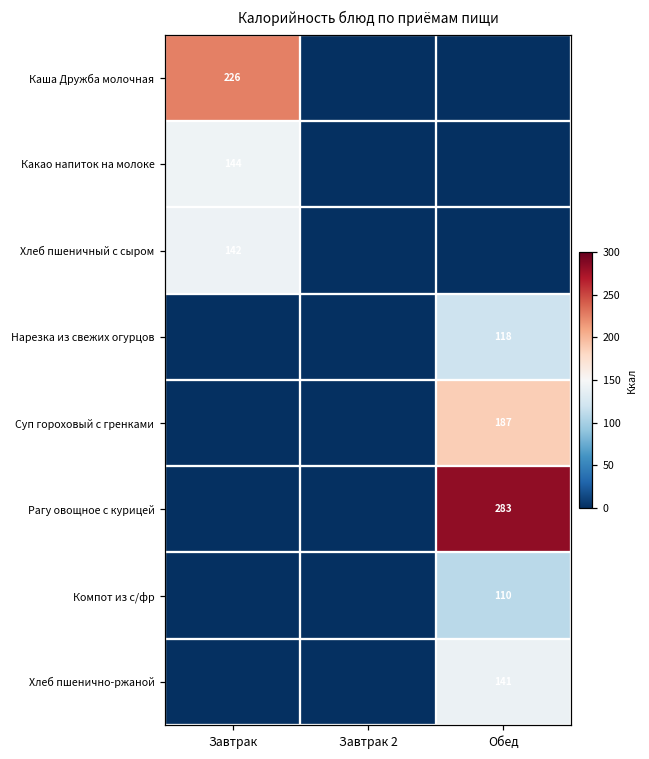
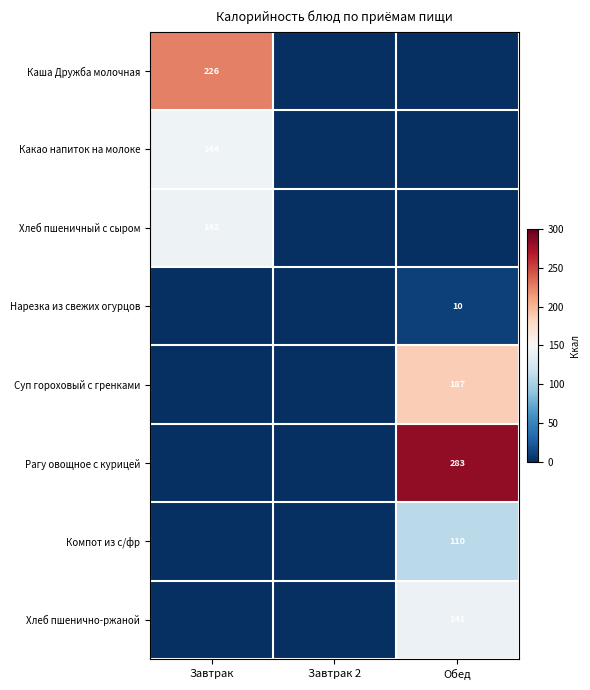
Нарезка из свежих огурцов, Обед: 118 -> 10
